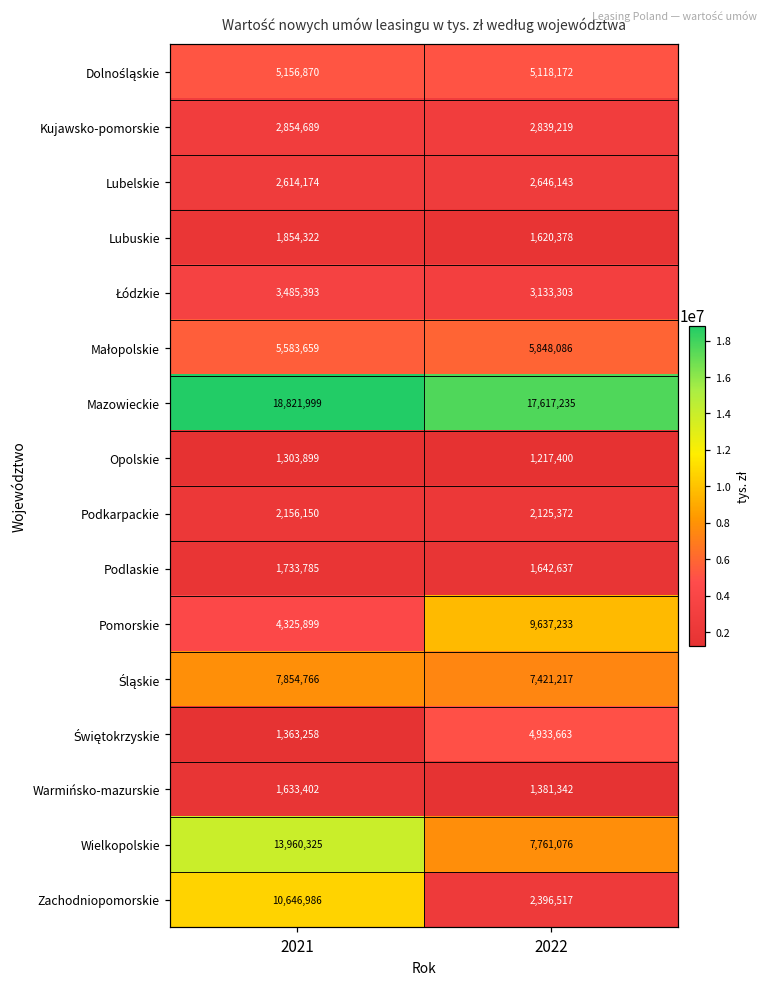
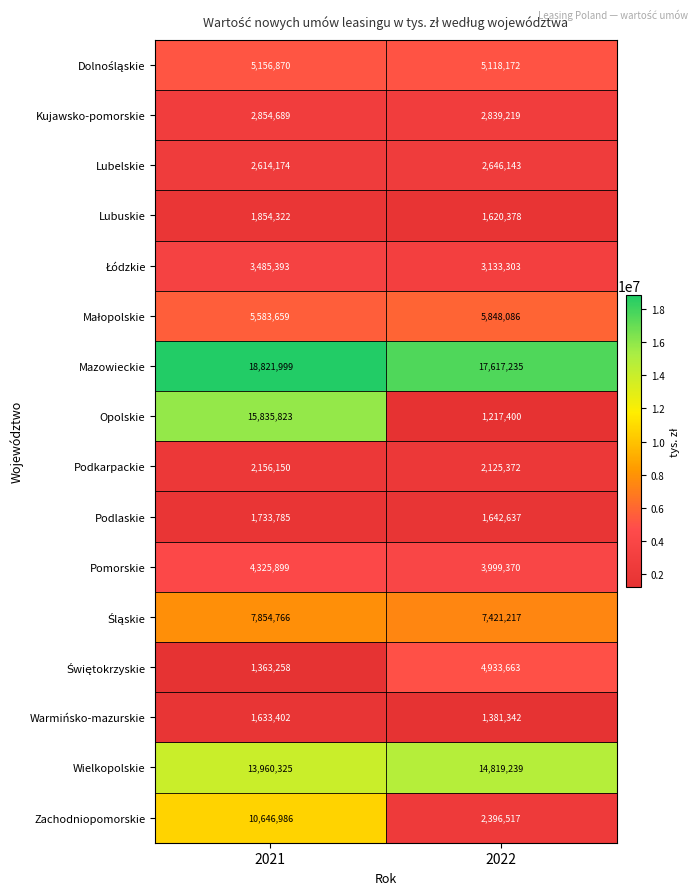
Opolskie, 2021: 1,303,899 -> 15,835,823
Pomorskie, 2022: 9,637,233 -> 3,999,370
Wielkopolskie, 2022: 7,761,076 -> 14,819,239
